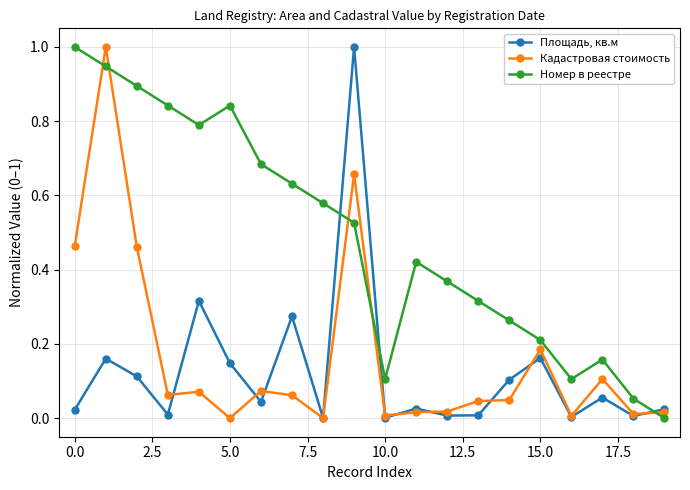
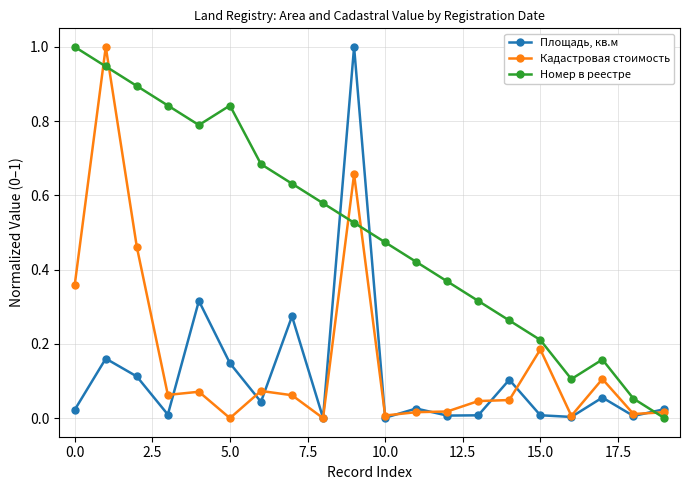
Кадастровая стоимость, 0.0: 0.46 -> 0.36
Номер в реестре, 10.0: 0.11 -> 0.47
Площадь, кв.м, 15.0: 0.16 -> 0.01
